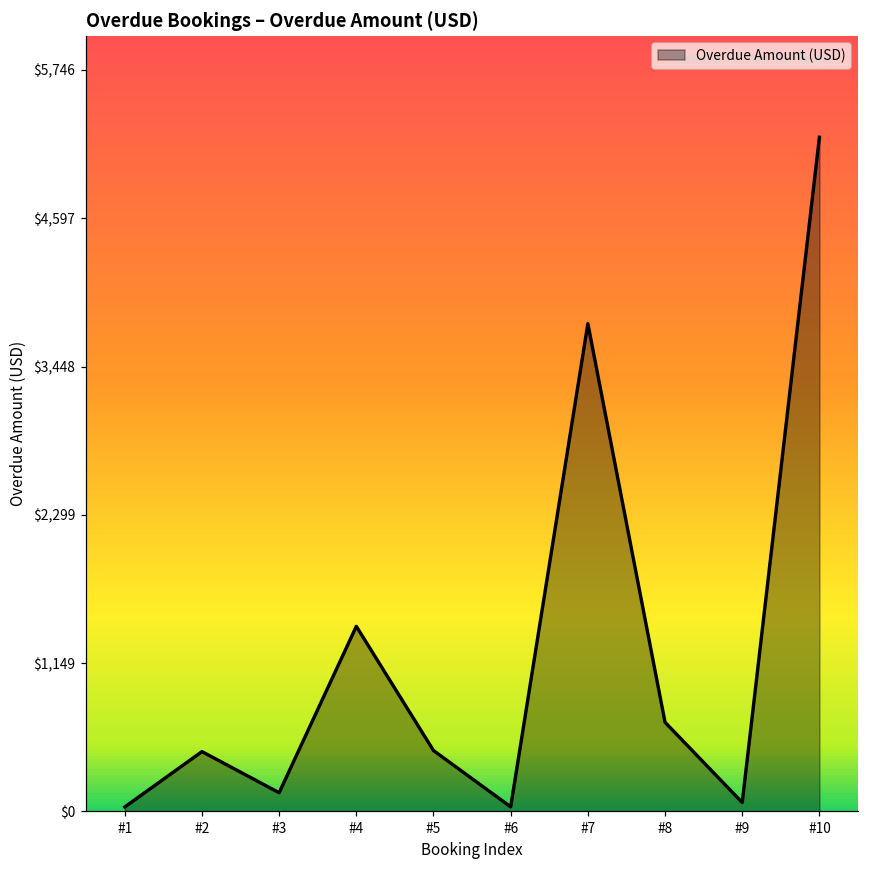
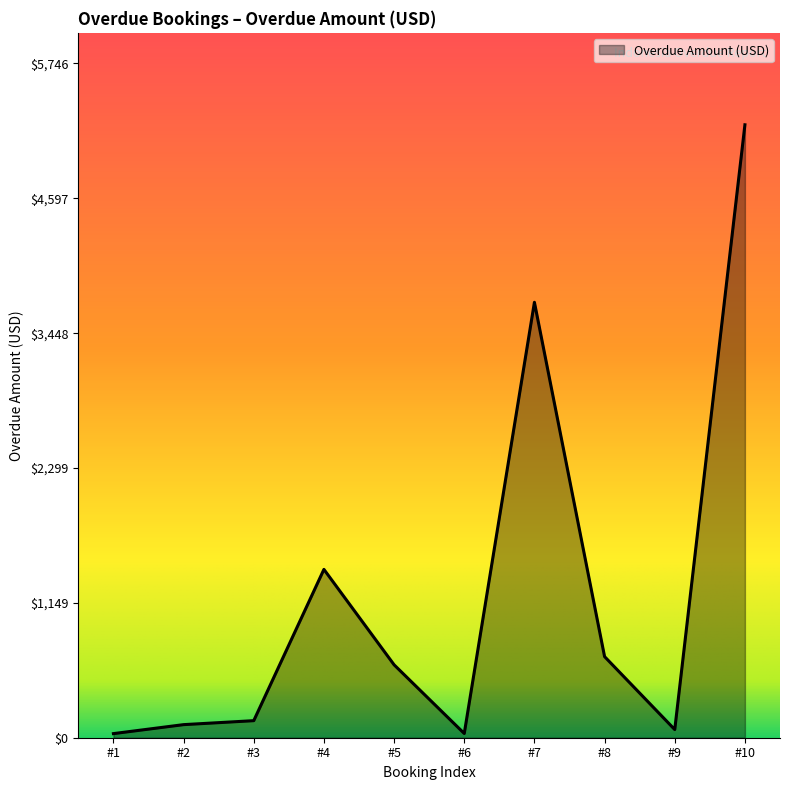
#2: $460 -> $110
#5: $470 -> $620
#7: $3,780 -> $3,710
